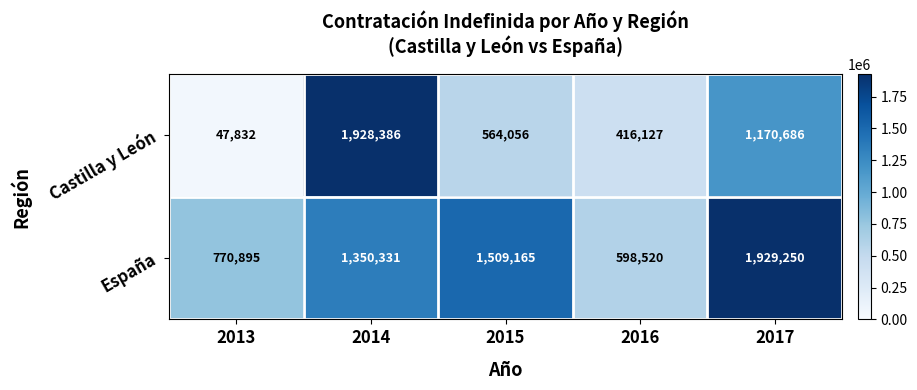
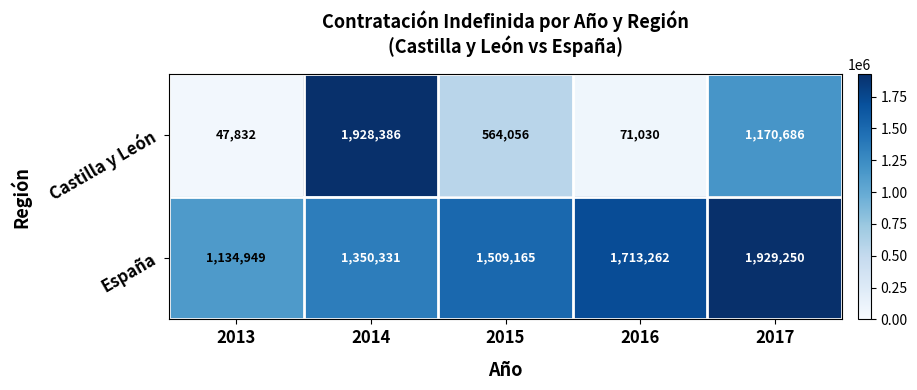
Castilla y León, 2016: 416,127 -> 71,030
España, 2013: 770,895 -> 1,134,949
España, 2016: 598,520 -> 1,713,262
